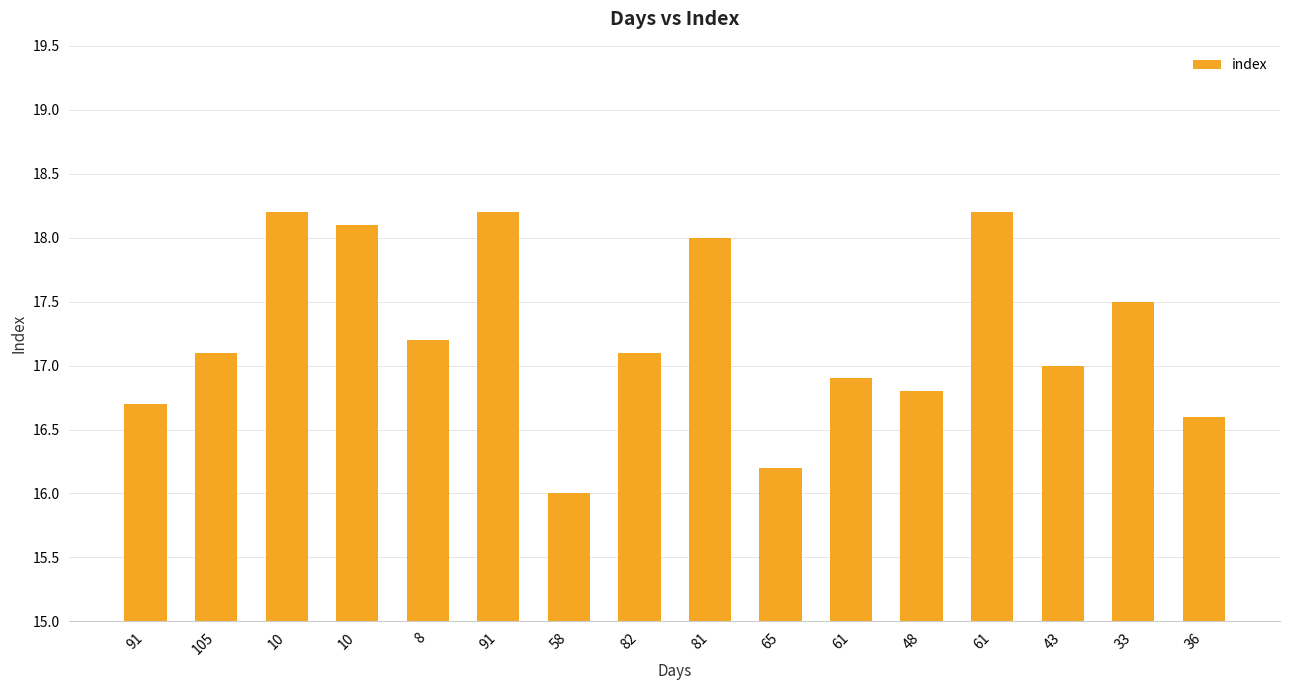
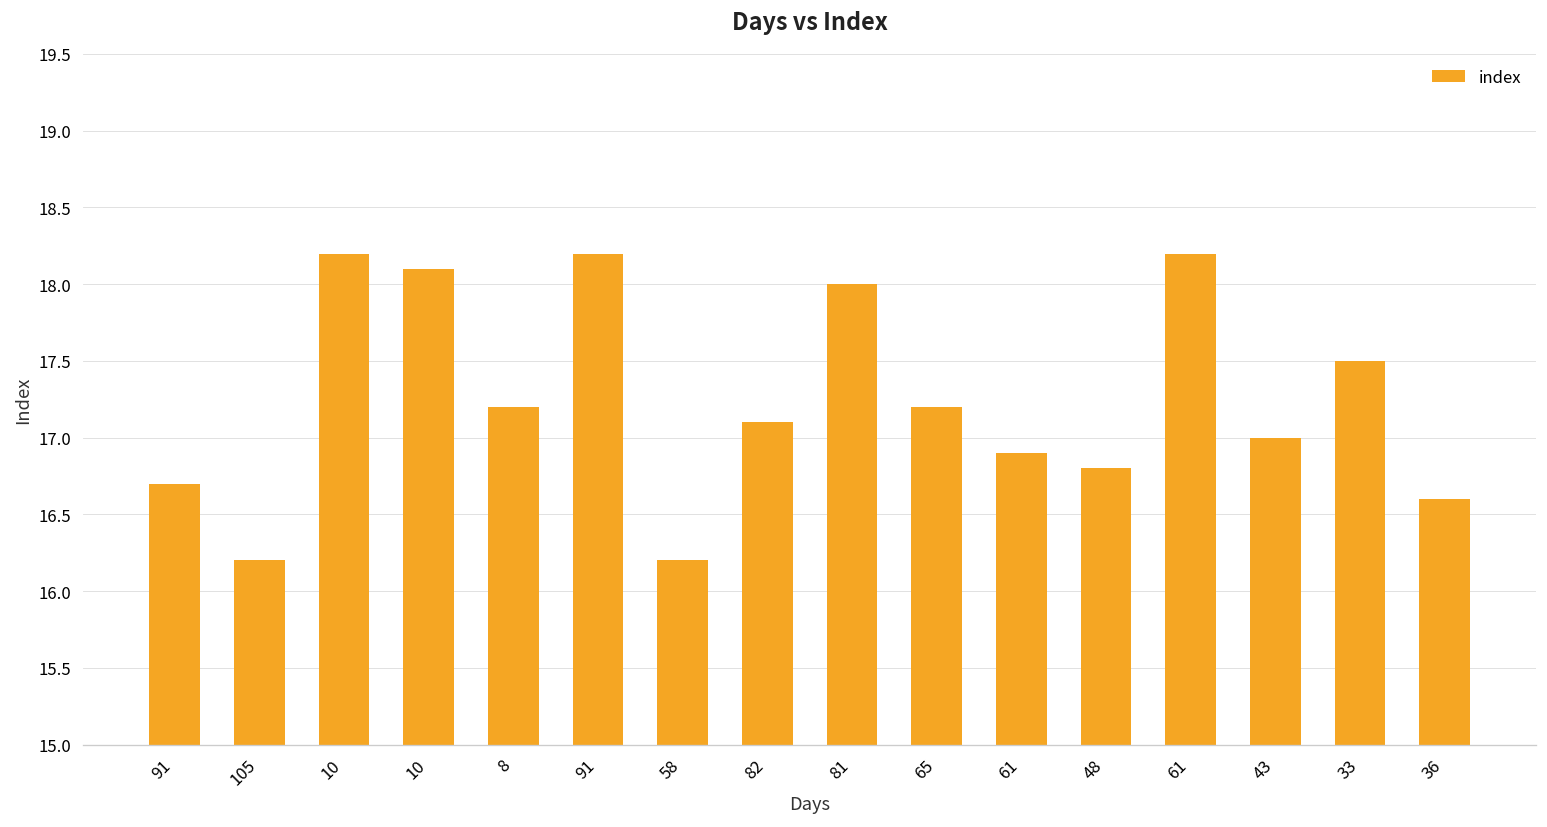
105: 17.1 -> 16.2
58: 16.0 -> 16.2
65: 16.2 -> 17.2
